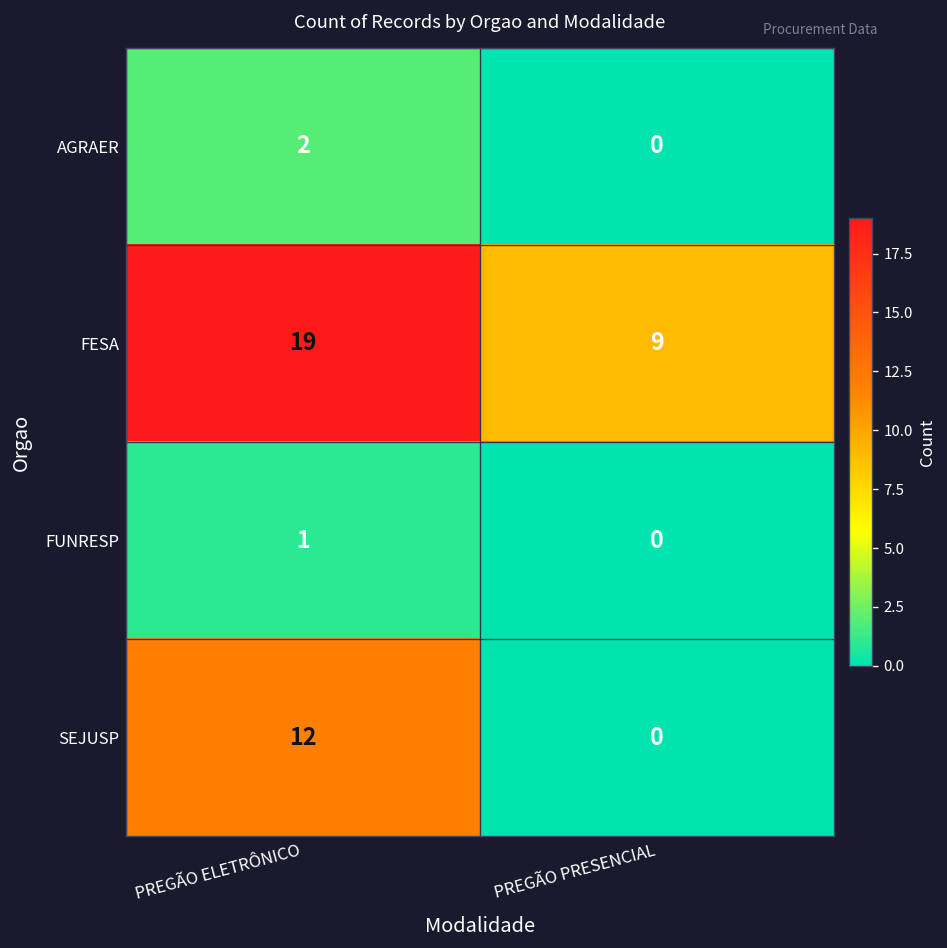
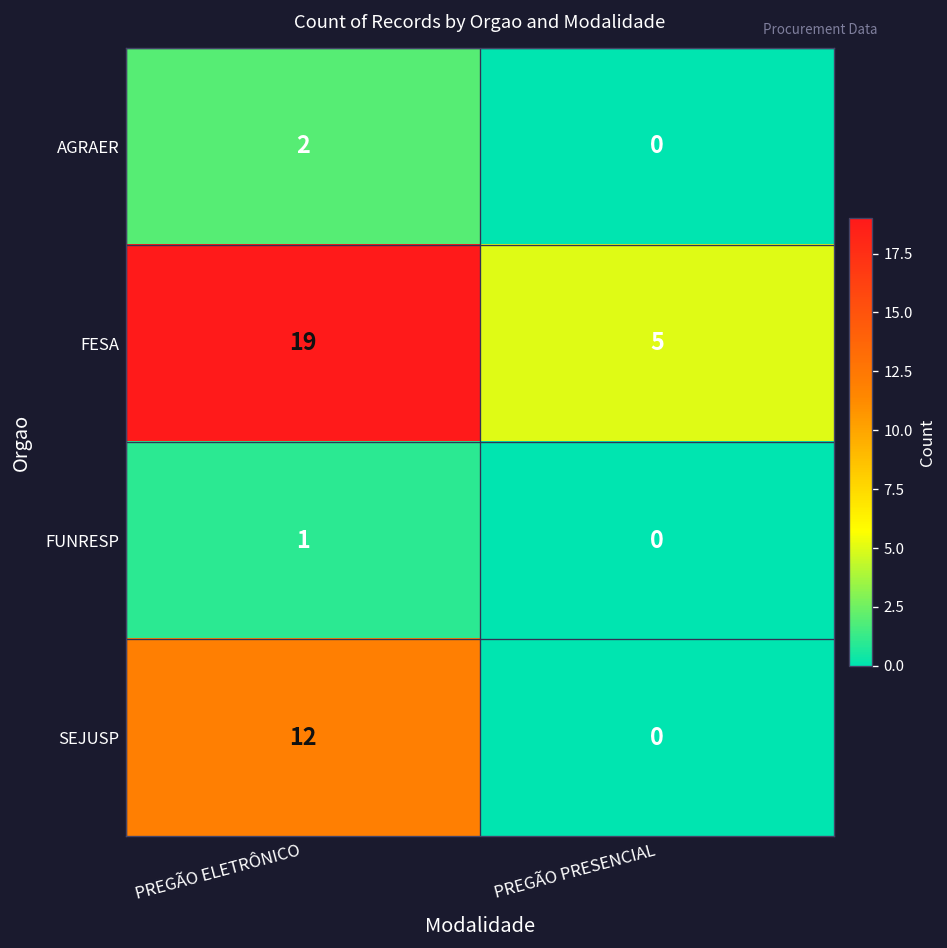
FESA, PREGÃO PRESENCIAL: 9 -> 5
